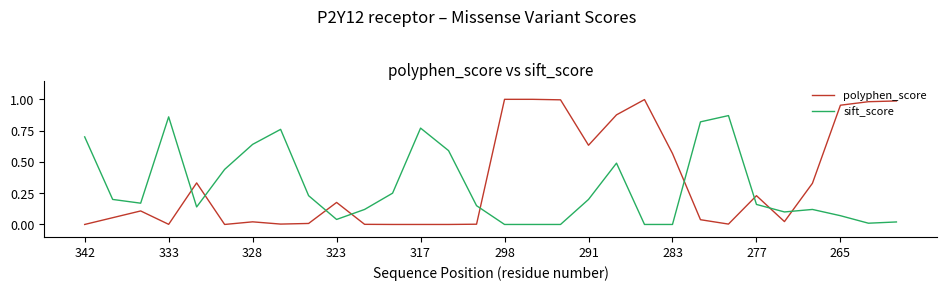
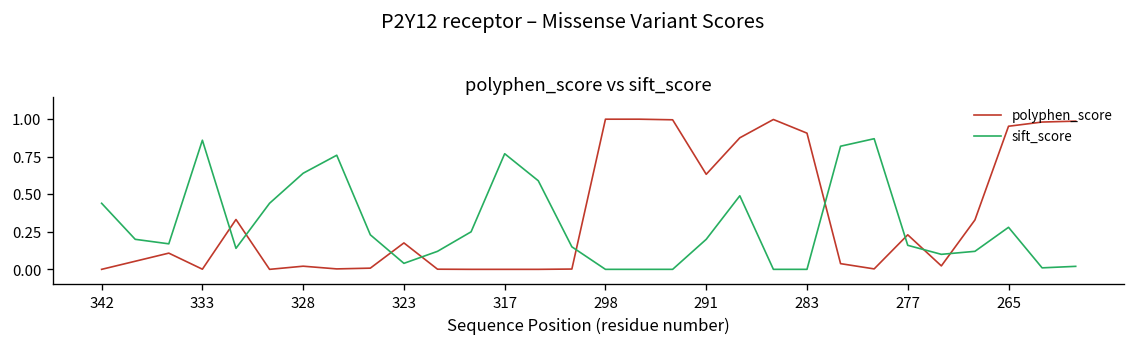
sift_score, 342: 0.70 -> 0.44
polyphen_score, 283: 0.57 -> 0.91
sift_score, 265: 0.07 -> 0.28
